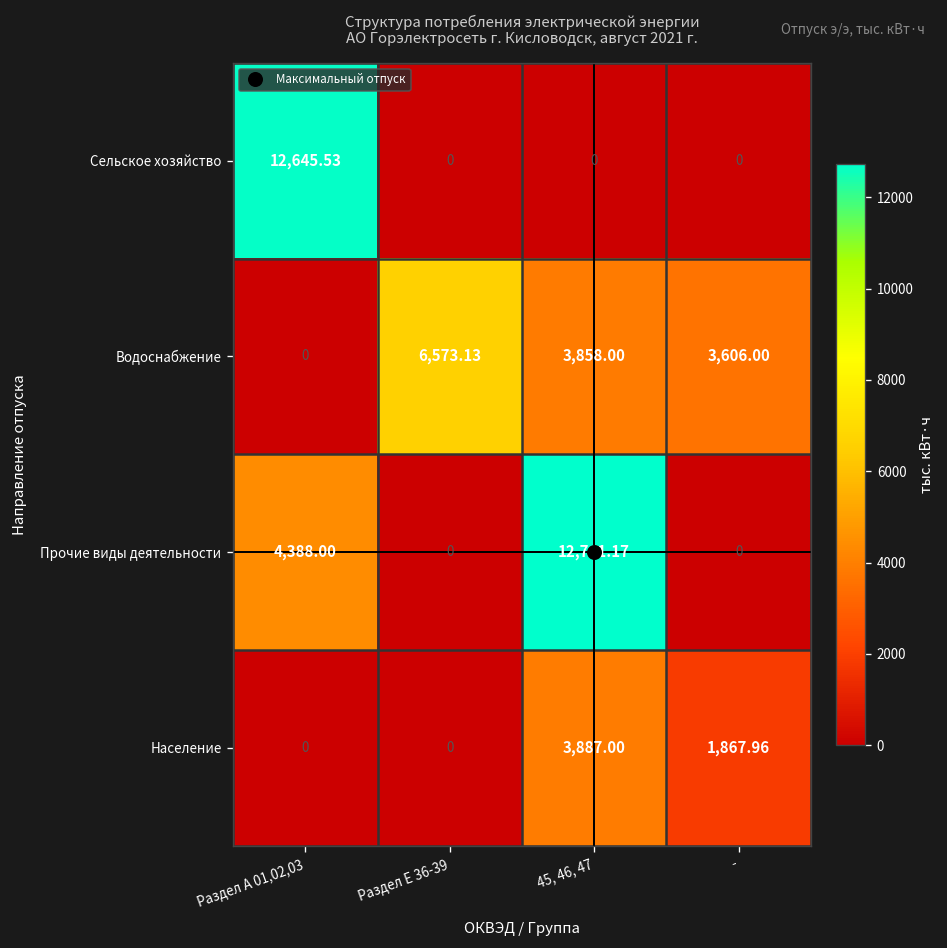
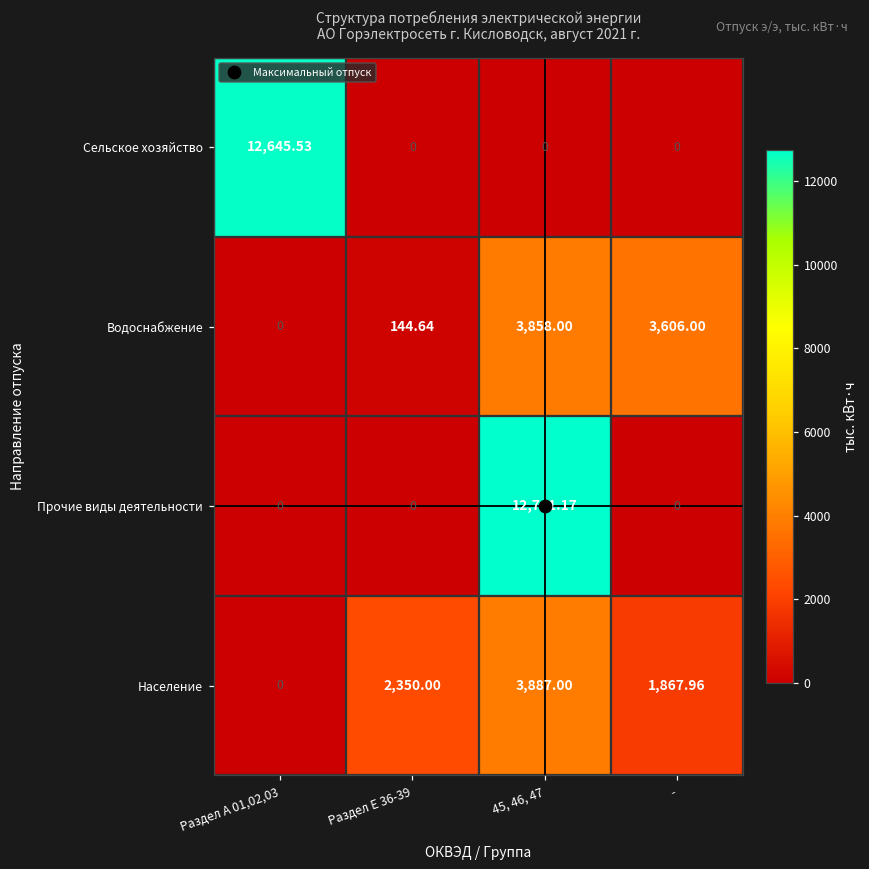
Водоснабжение, Раздел E 36-39: 6,573.13 -> 144.64
Прочие виды деятельности, Раздел А 01,02,03: 4,388.00 -> 0
Население, Раздел E 36-39: 0 -> 2,350.00
